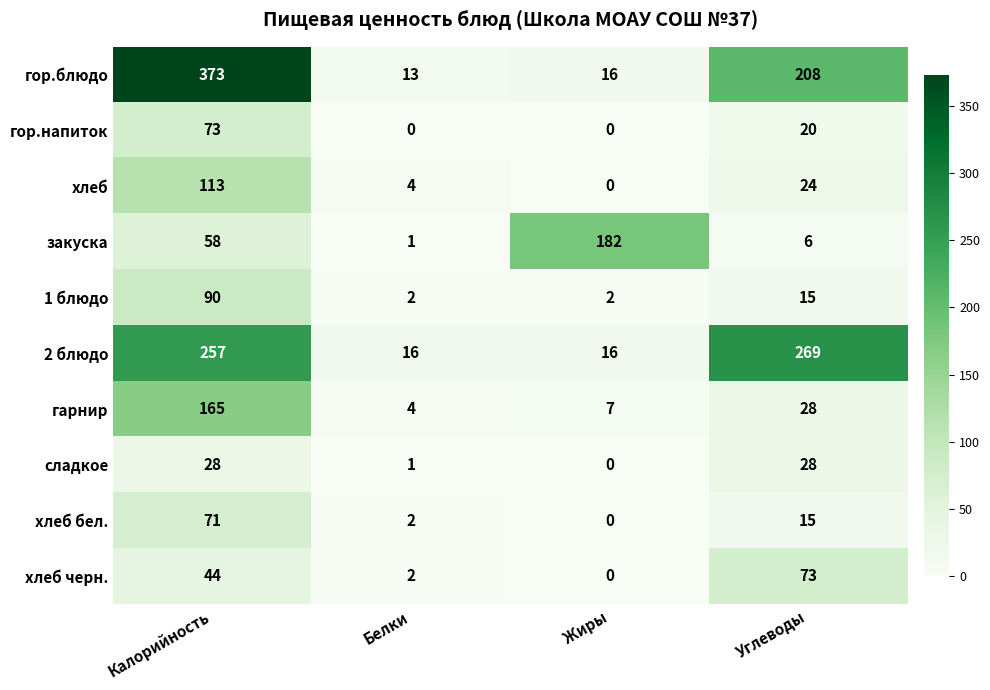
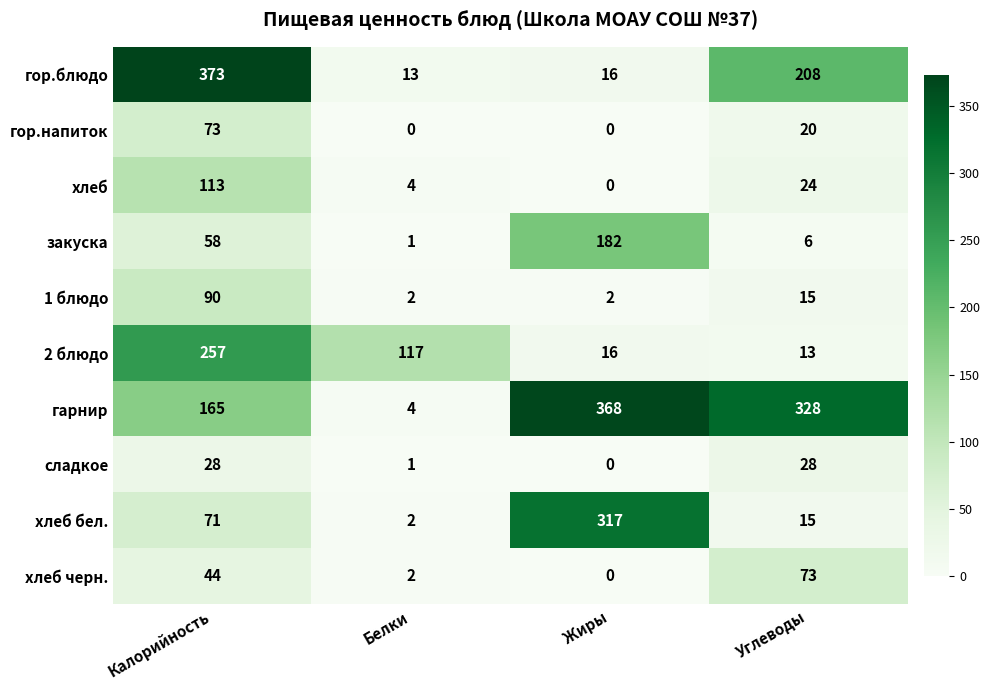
2 блюдо, Белки: 16 -> 117
2 блюдо, Углеводы: 269 -> 13
гарнир, Жиры: 7 -> 368
гарнир, Углеводы: 28 -> 328
хлеб бел., Жиры: 0 -> 317
